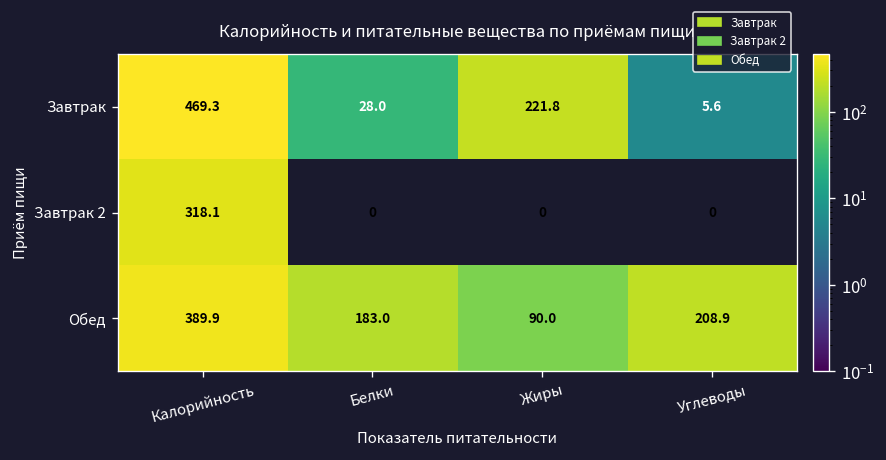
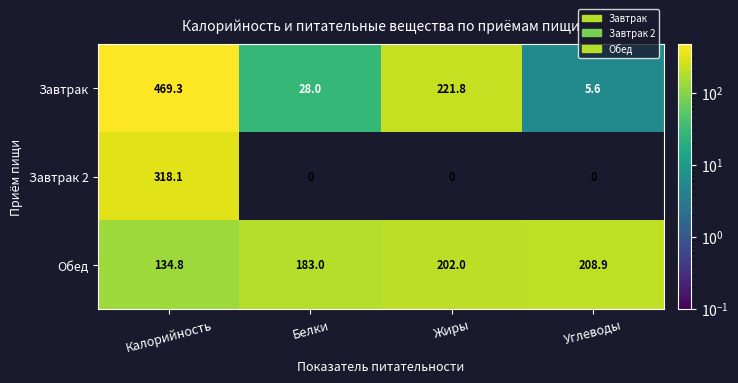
Обед, Калорийность: 389.9 -> 134.8
Обед, Жиры: 90.0 -> 202.0
